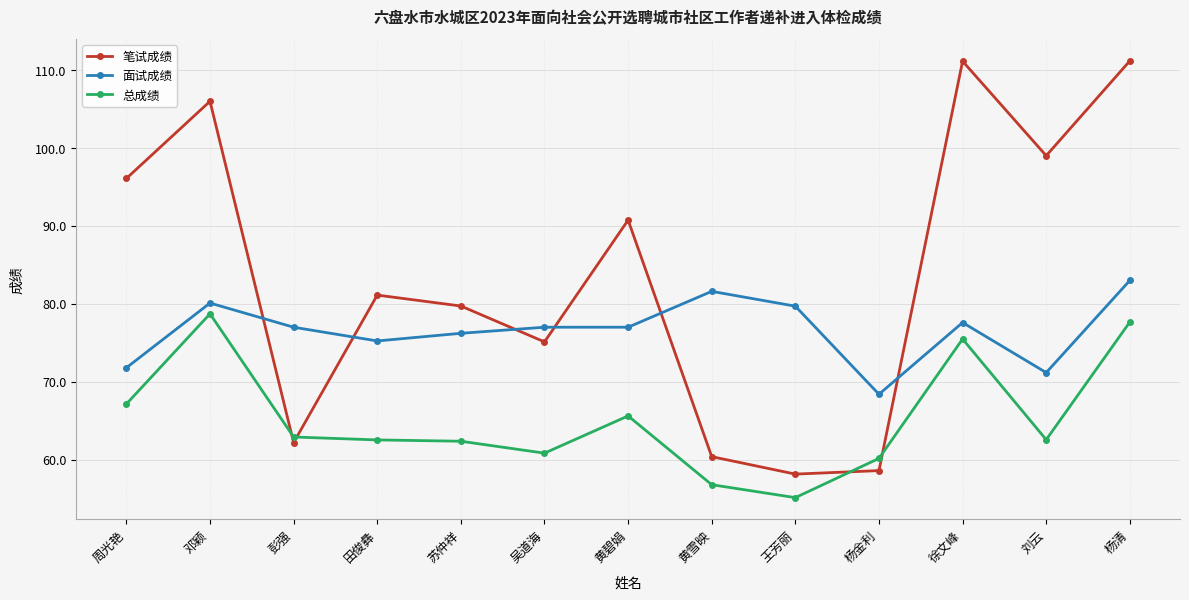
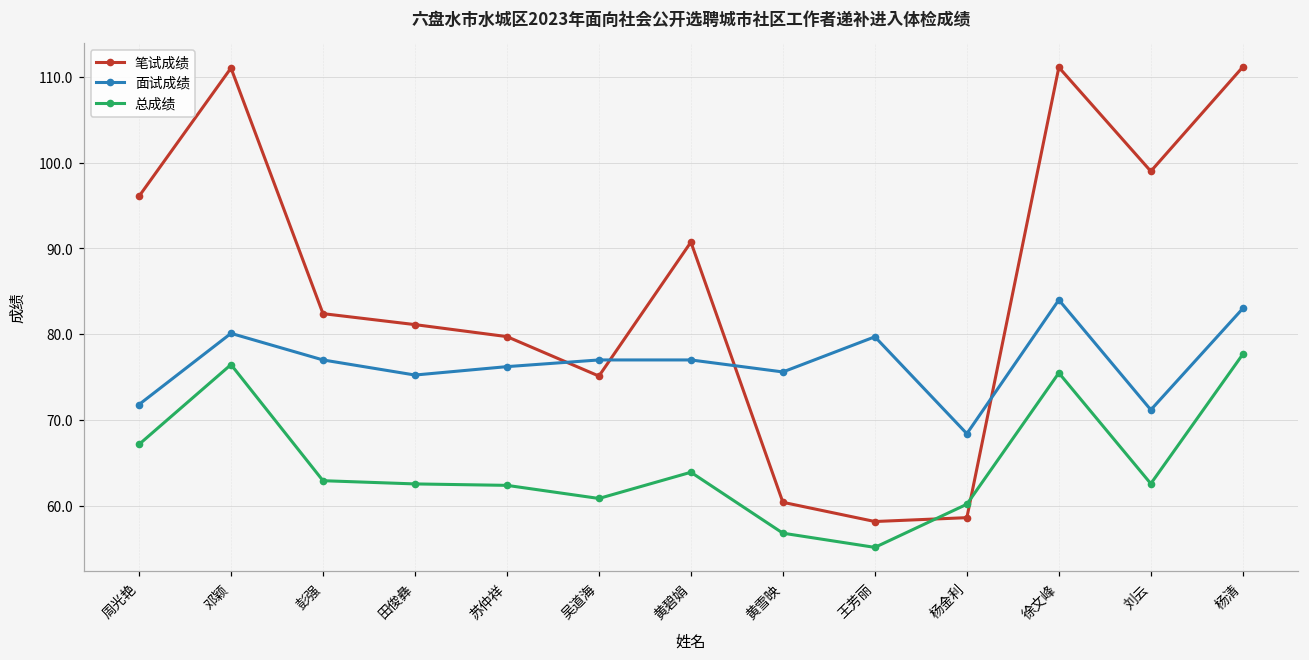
笔试成绩, 邓颖: 106 -> 111
总成绩, 邓颖: 79 -> 76
笔试成绩, 彭强: 62 -> 82
总成绩, 黄碧娟: 66 -> 64
面试成绩, 黄雪映: 82 -> 76
面试成绩, 徐文峰: 78 -> 84
